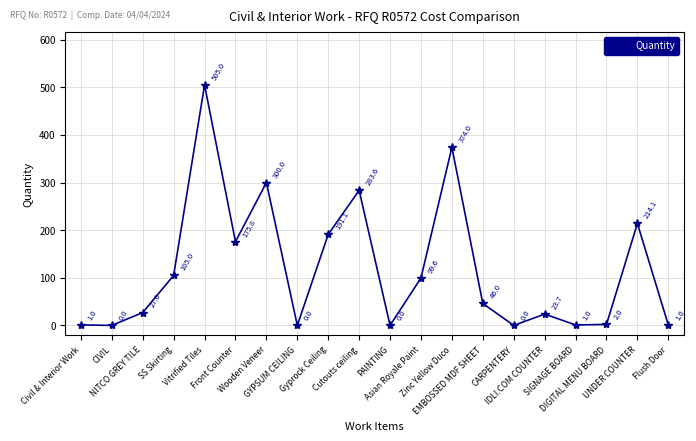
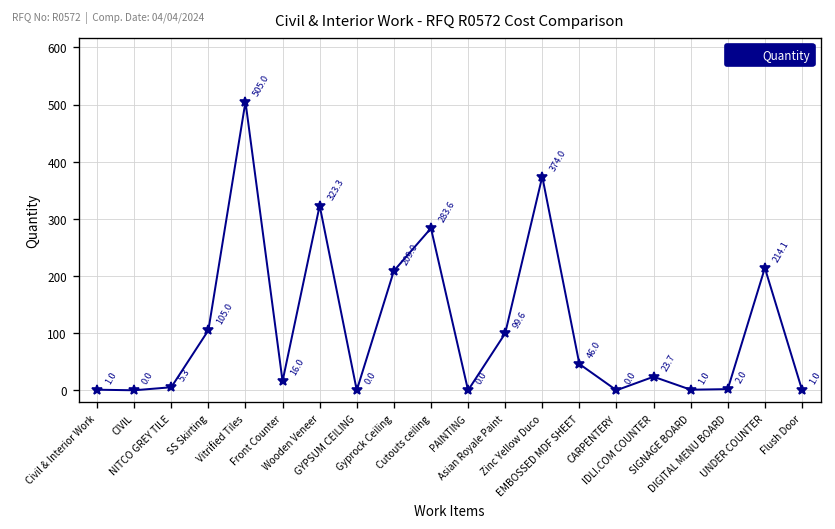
NITCO GREY TILE: 27.0 -> 5.3
Front Counter: 175.8 -> 16.0
Wooden Veneer: 300.0 -> 323.3
Gyprock Ceiling: 191.1 -> 209.0
